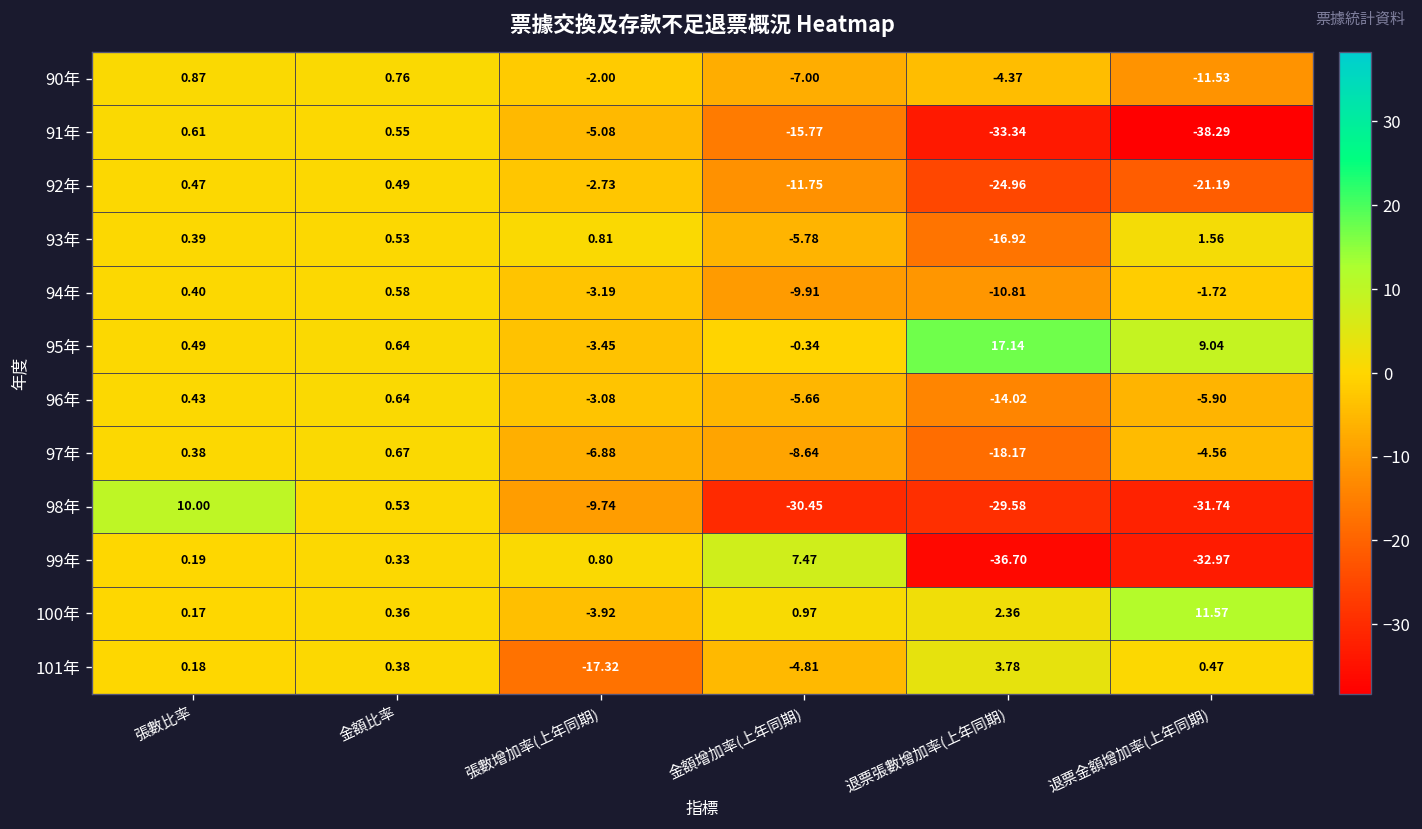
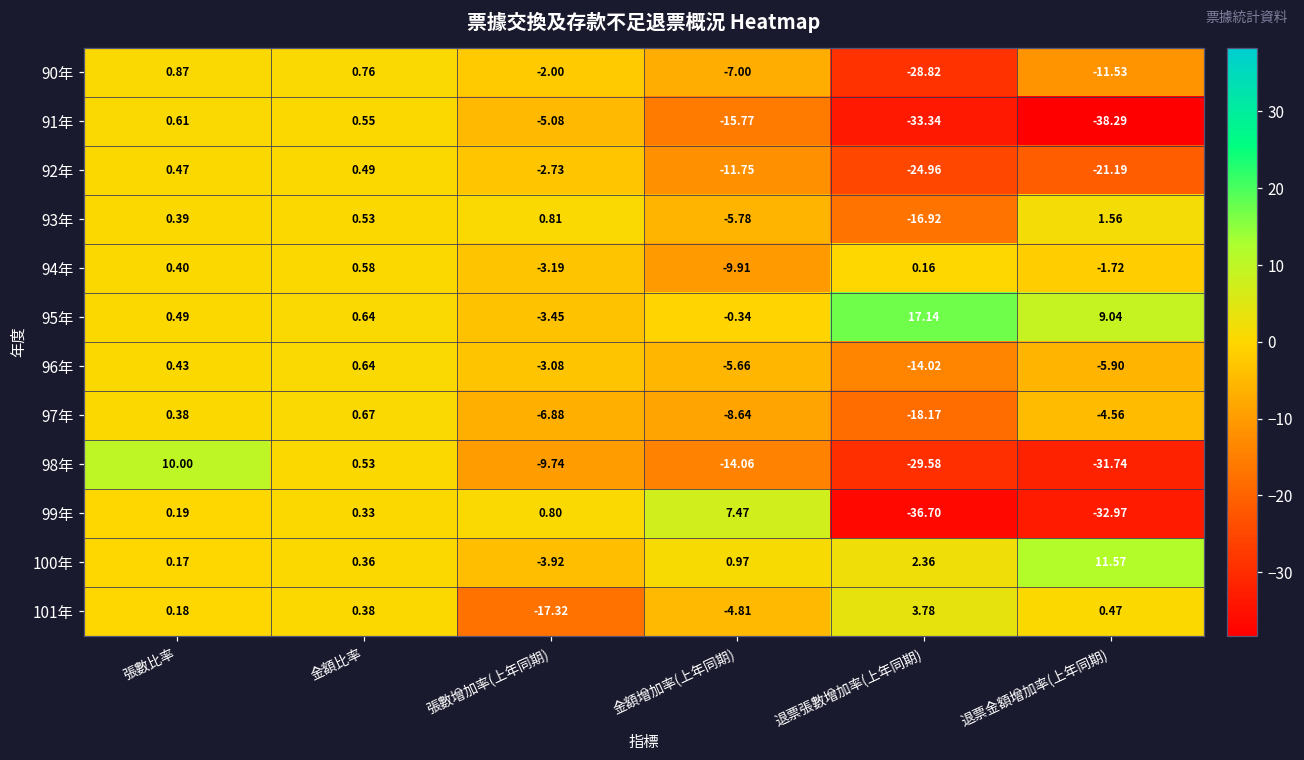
90年, 退票張數增加率(上年同期): -4.37 -> -28.82
94年, 退票張數增加率(上年同期): -10.81 -> 0.16
98年, 金額增加率(上年同期): -30.45 -> -14.06
